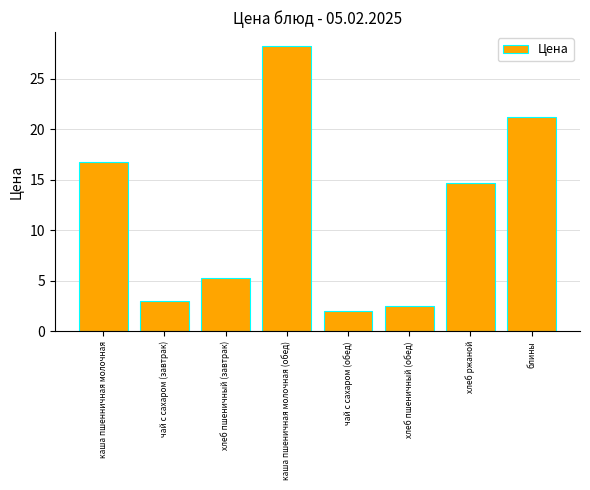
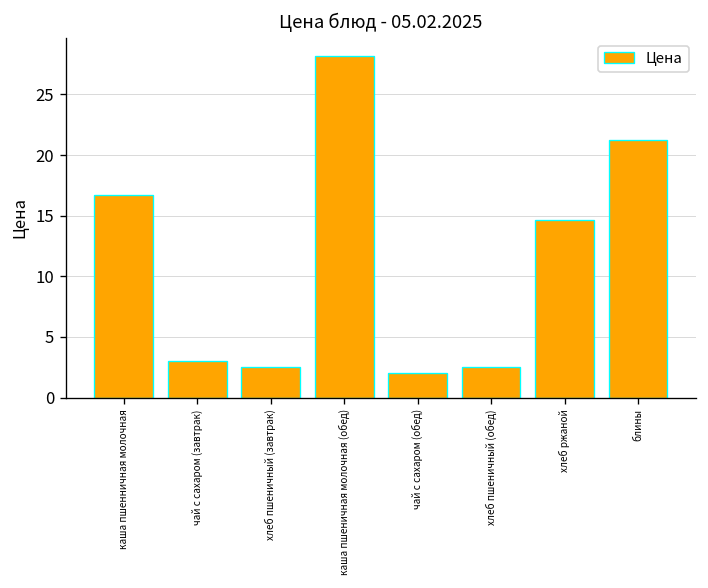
хлеб пшеничный (завтрак): 5.2 -> 2.5
